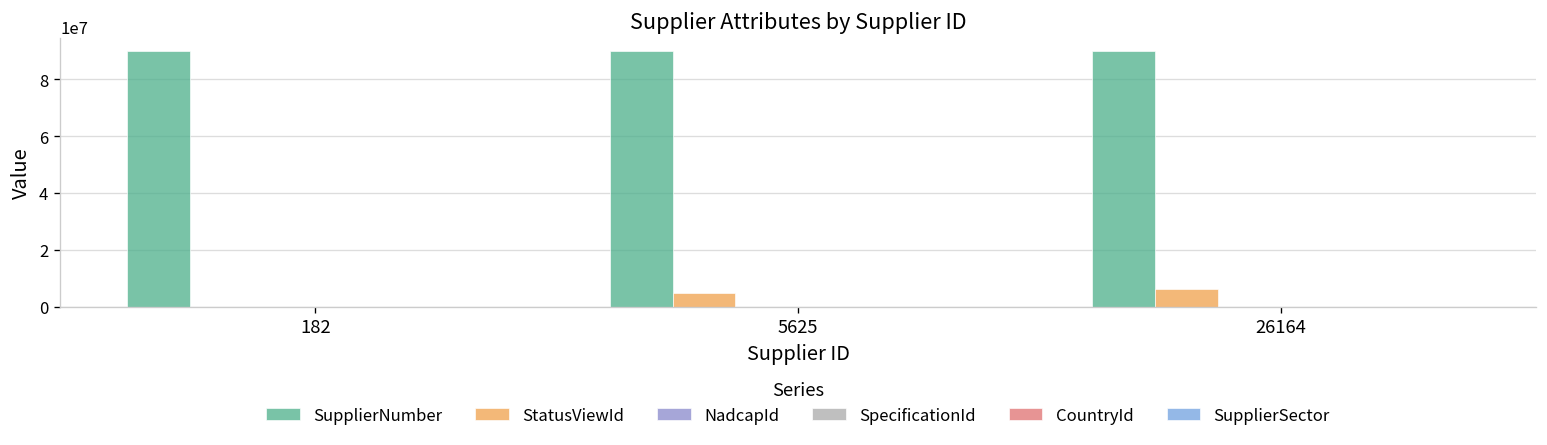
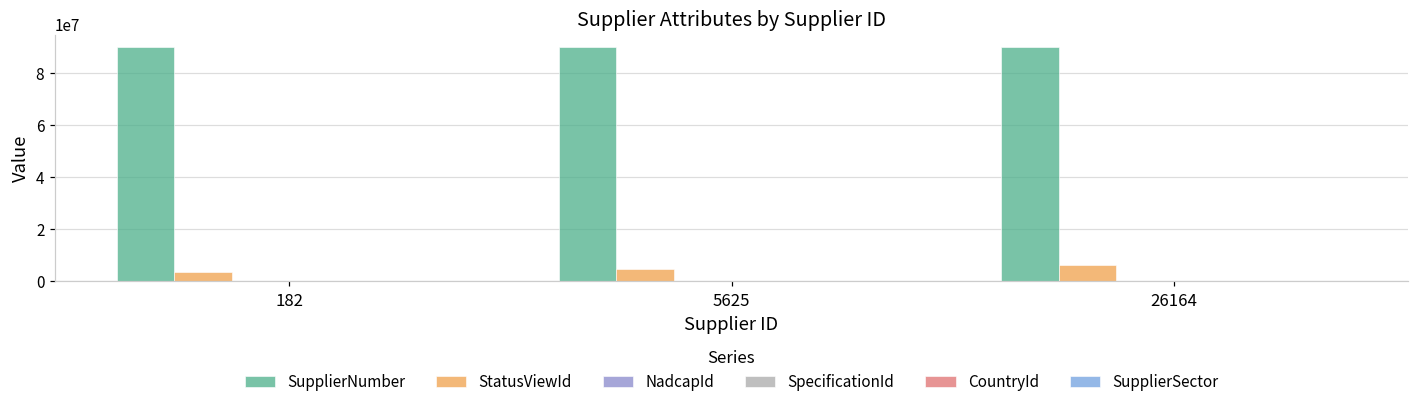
StatusViewId, 182: 0 -> 4000000
